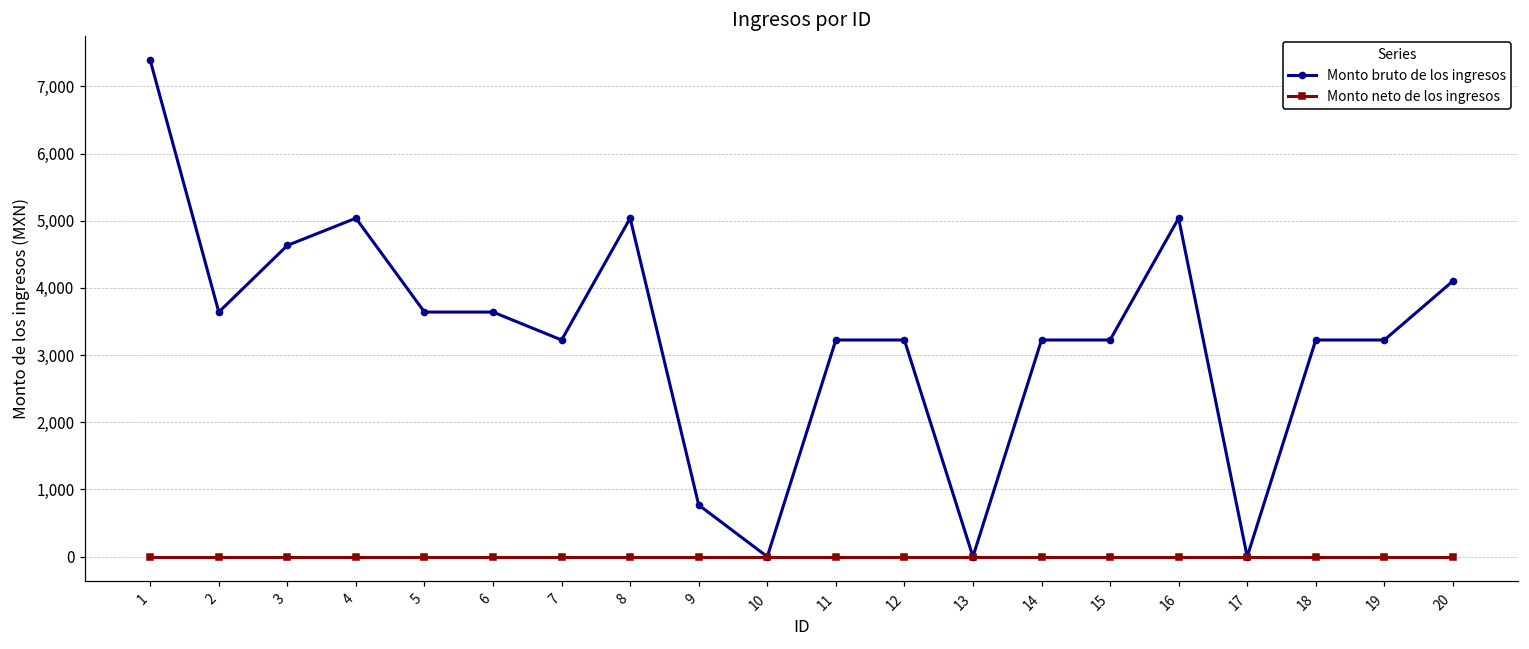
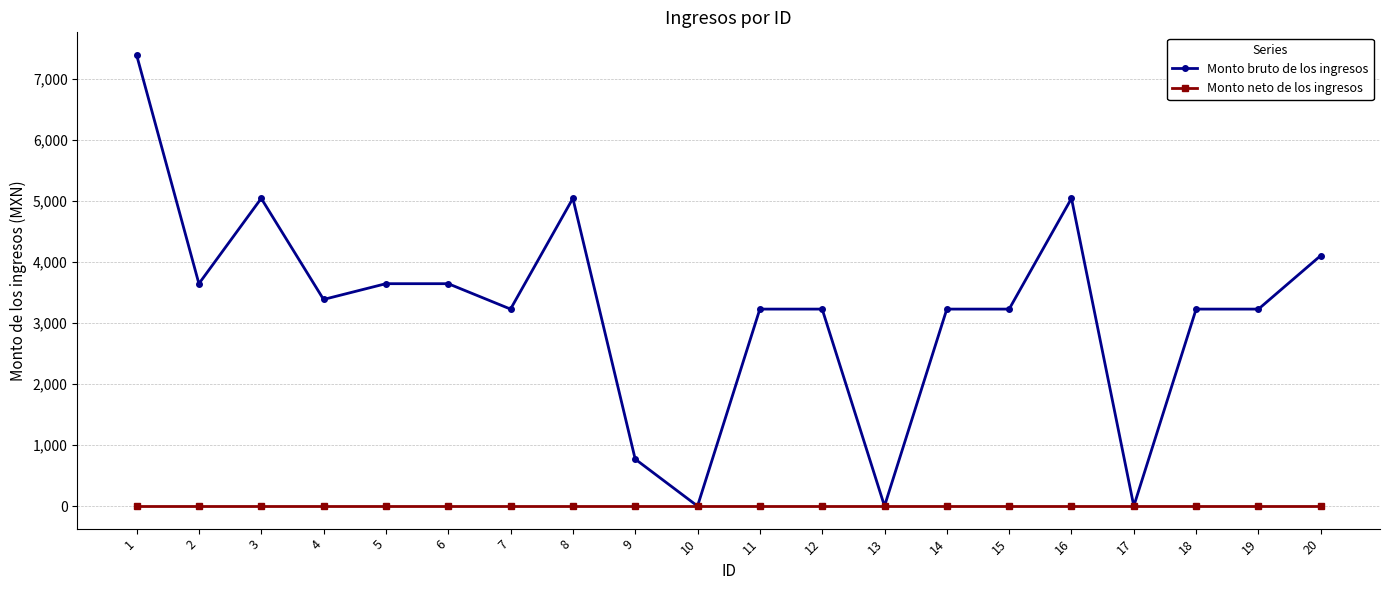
Monto bruto de los ingresos, 3: 4,600 -> 5,000
Monto bruto de los ingresos, 4: 5,000 -> 3,400
